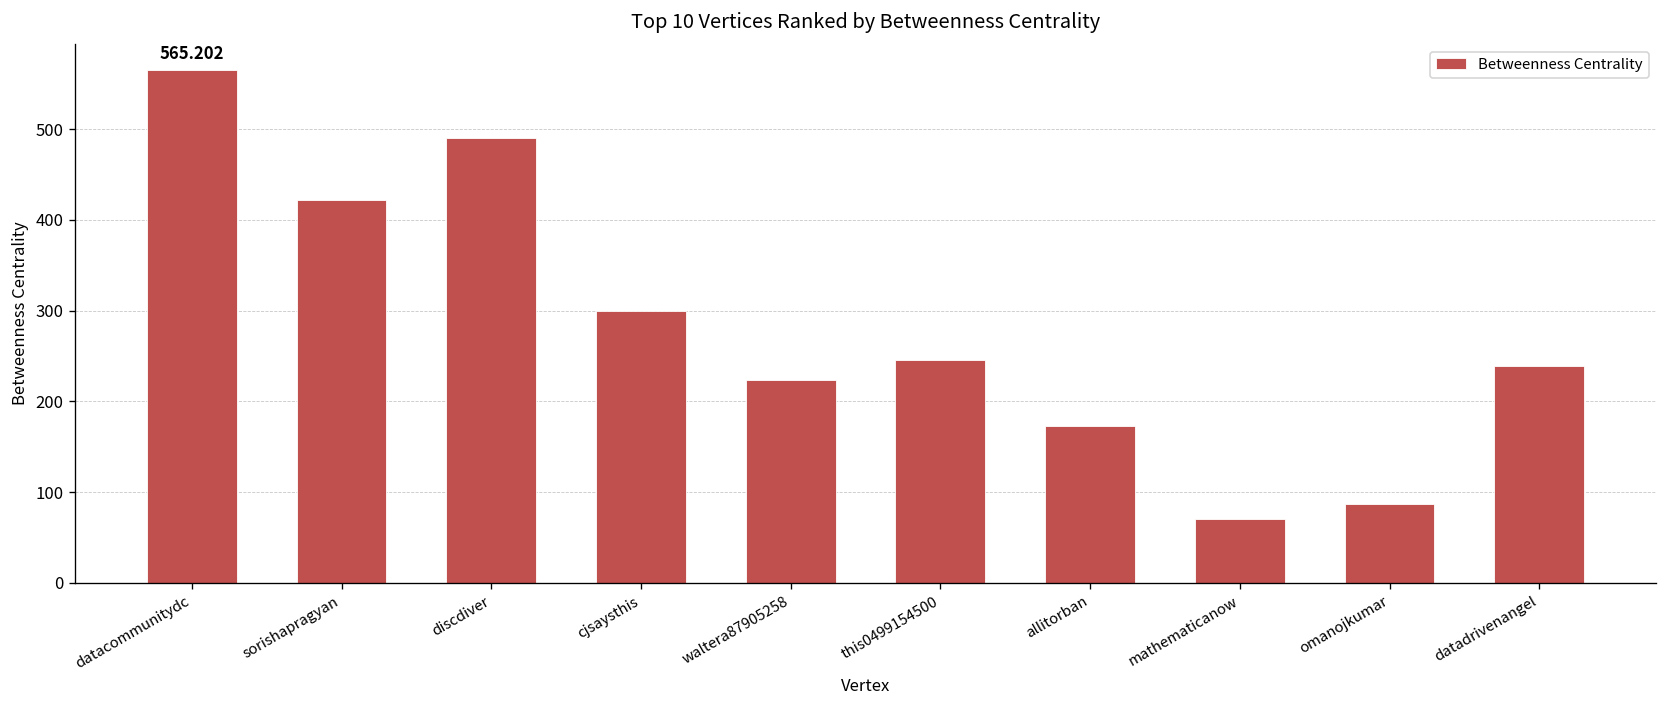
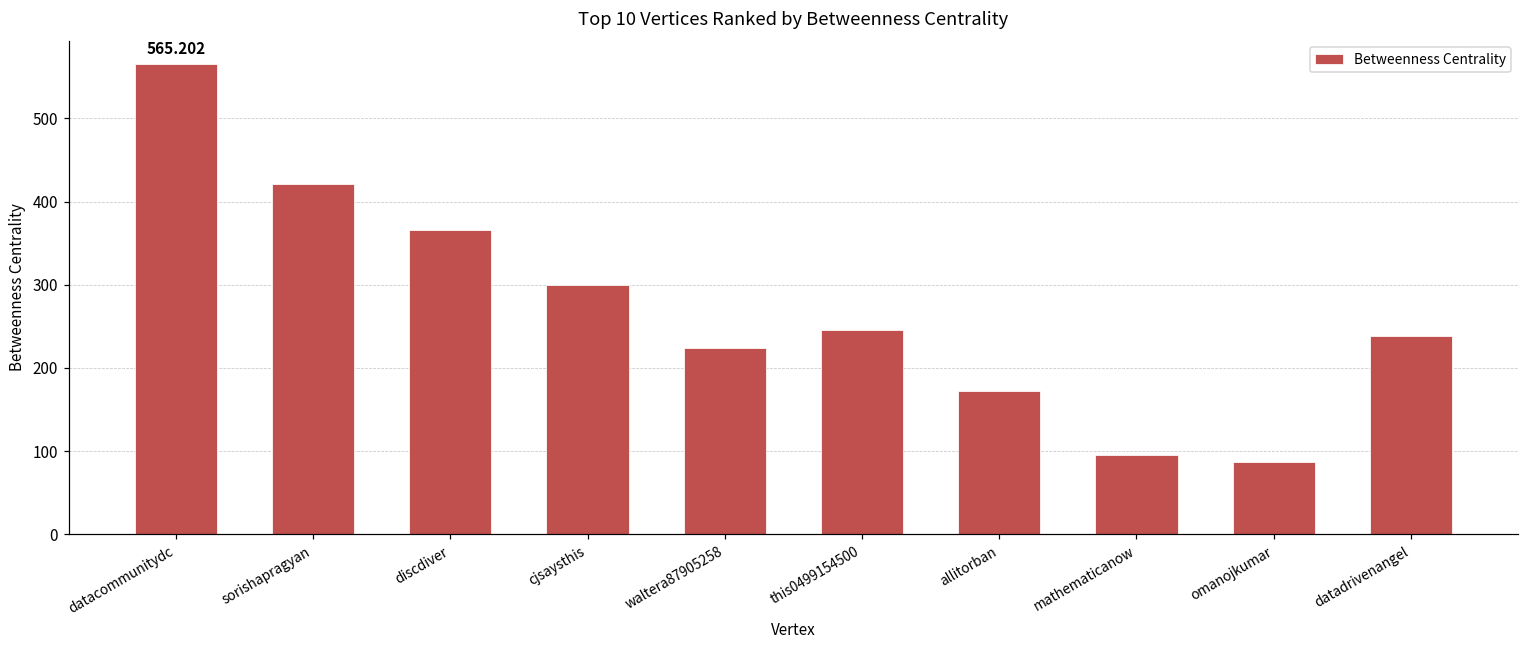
discdiver: 490 -> 370
mathematicanow: 70 -> 100
